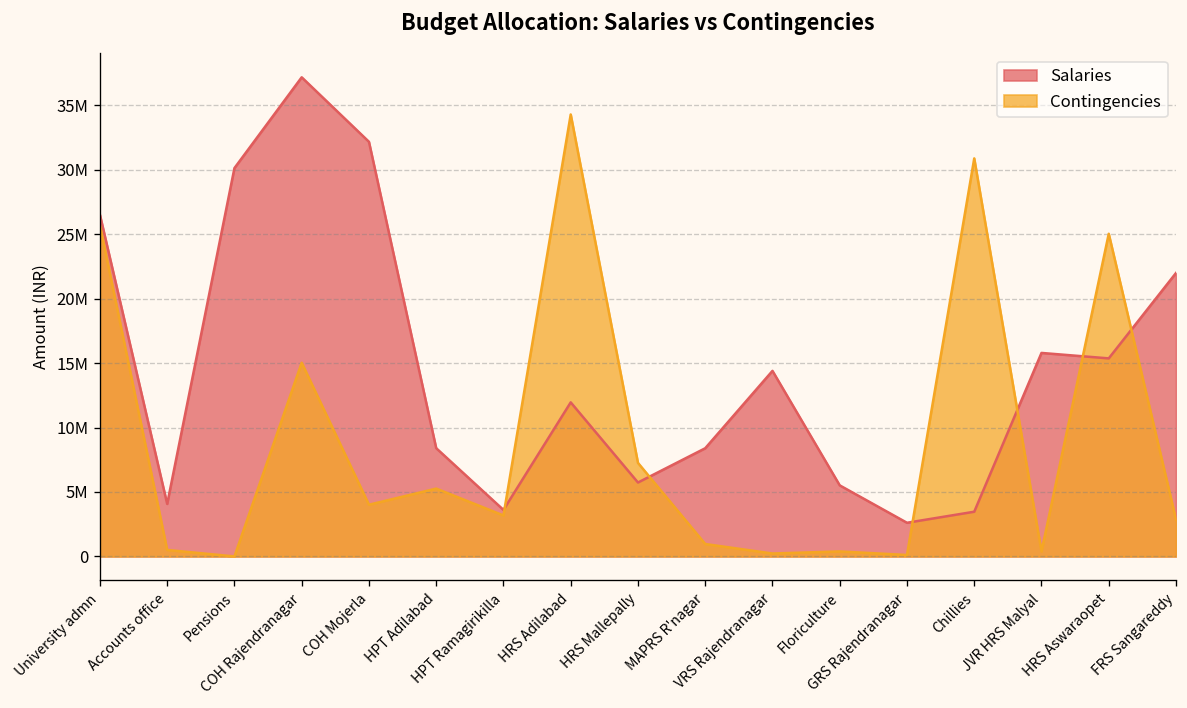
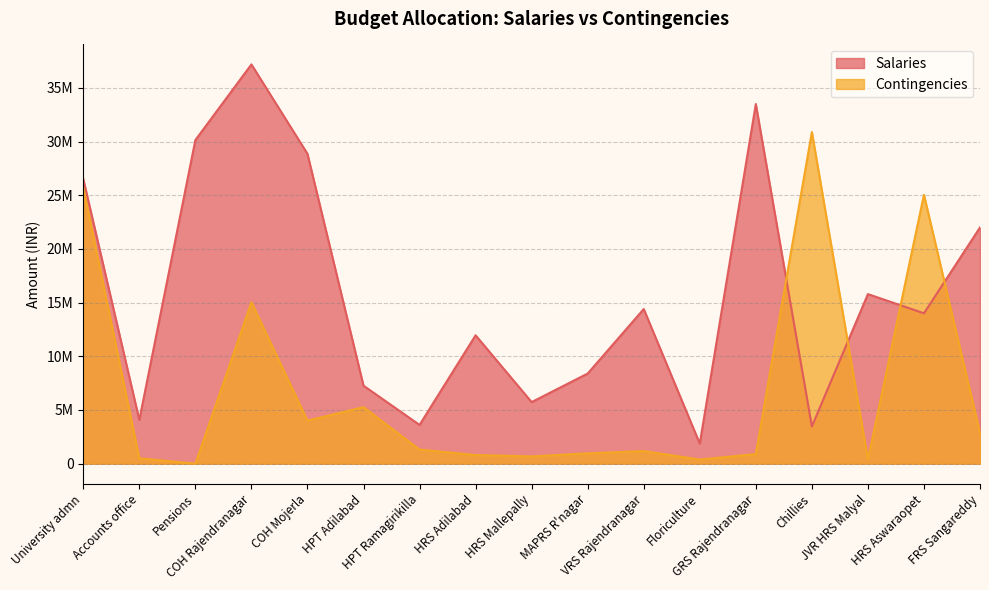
Salaries, COH Mojerla: 32200000 -> 28900000
Salaries, HPT Adilabad: 8400000 -> 7300000
Contingencies, HPT Ramagirikilla: 3200000 -> 1300000
Contingencies, HRS Adilabad: 34300000 -> 800000
Contingencies, HRS Mallepally: 7300000 -> 700000
Contingencies, VRS Rajendranagar: 200000 -> 1200000
Salaries, Floriculture: 5500000 -> 1900000
Salaries, GRS Rajendranagar: 2600000 -> 33500000
Contingencies, GRS Rajendranagar: 100000 -> 900000
Salaries, HRS Aswaraopet: 15400000 -> 14000000
